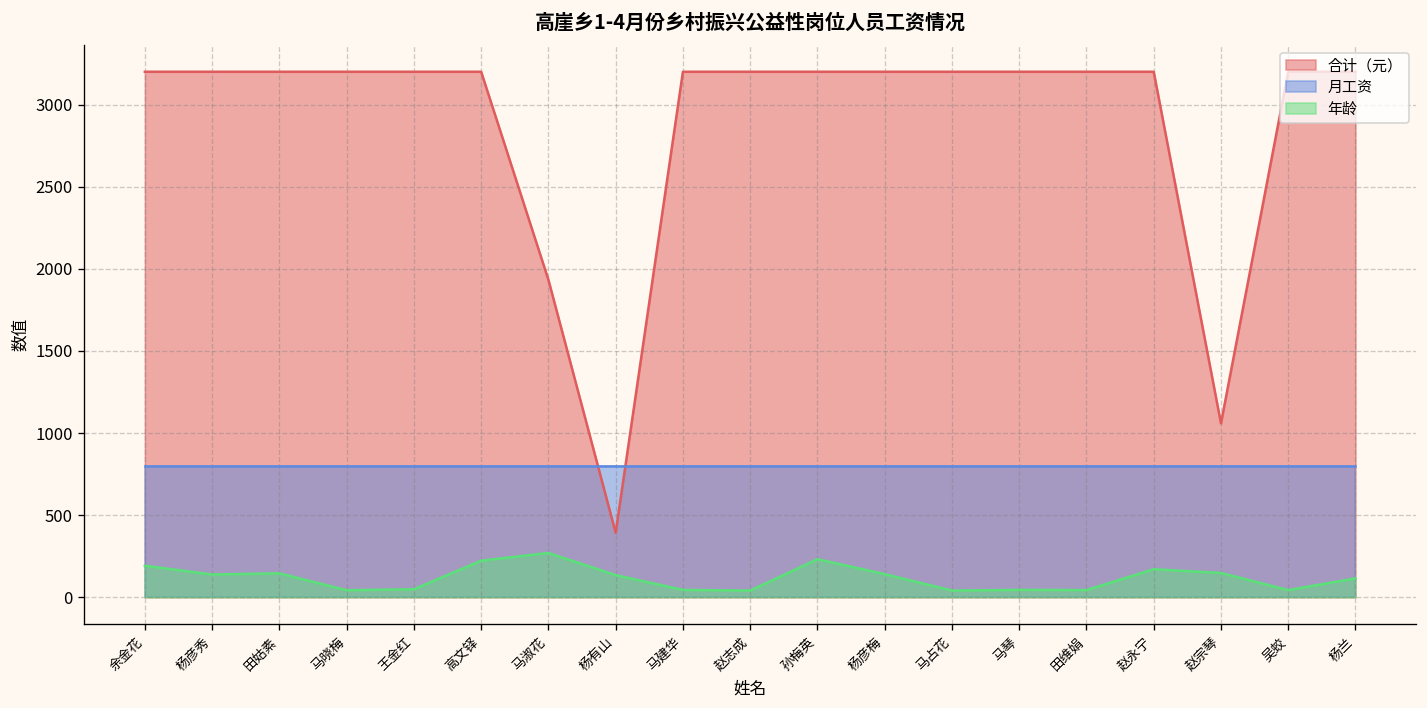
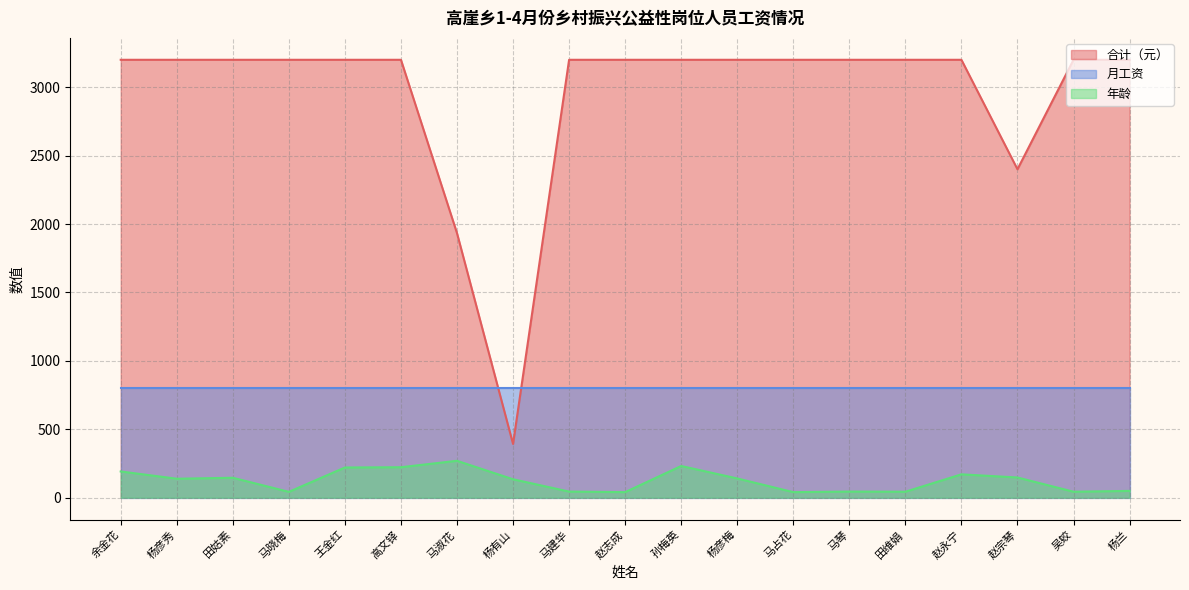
年龄, 王金红: 50 -> 220
合计（元）, 赵宗琴: 1060 -> 2400
年龄, 杨兰: 120 -> 50
